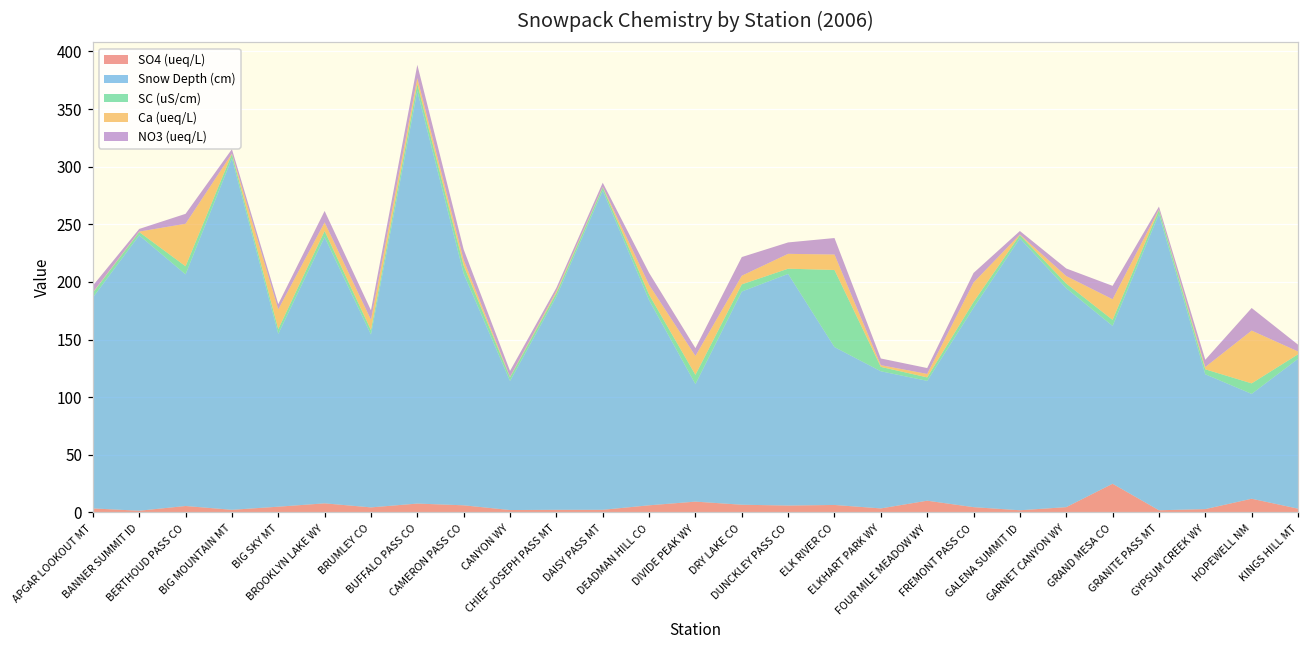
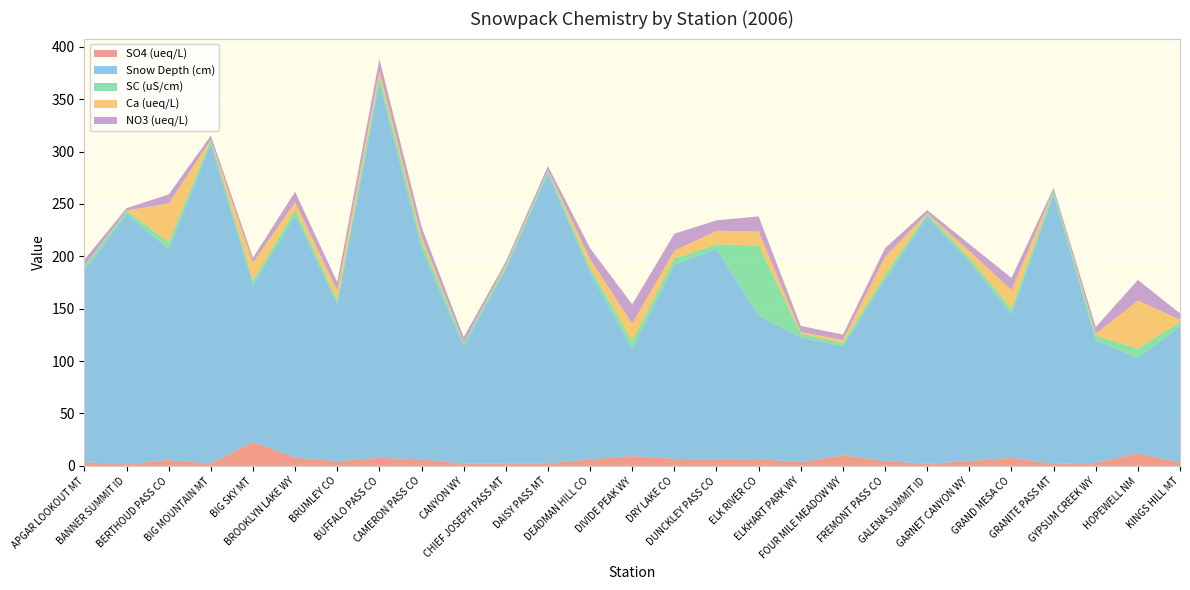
SO4 (ueq/L), BIG SKY MT: 5 -> 23
NO3 (ueq/L), DIVIDE PEAK WY: 7 -> 18
SO4 (ueq/L), GRAND MESA CO: 25 -> 8
